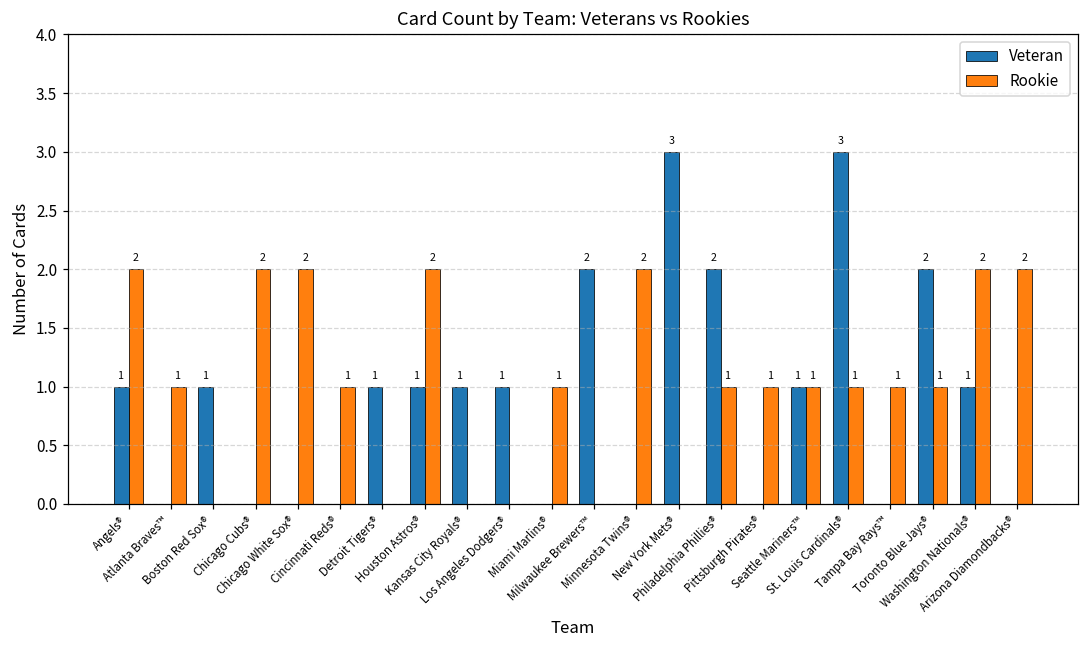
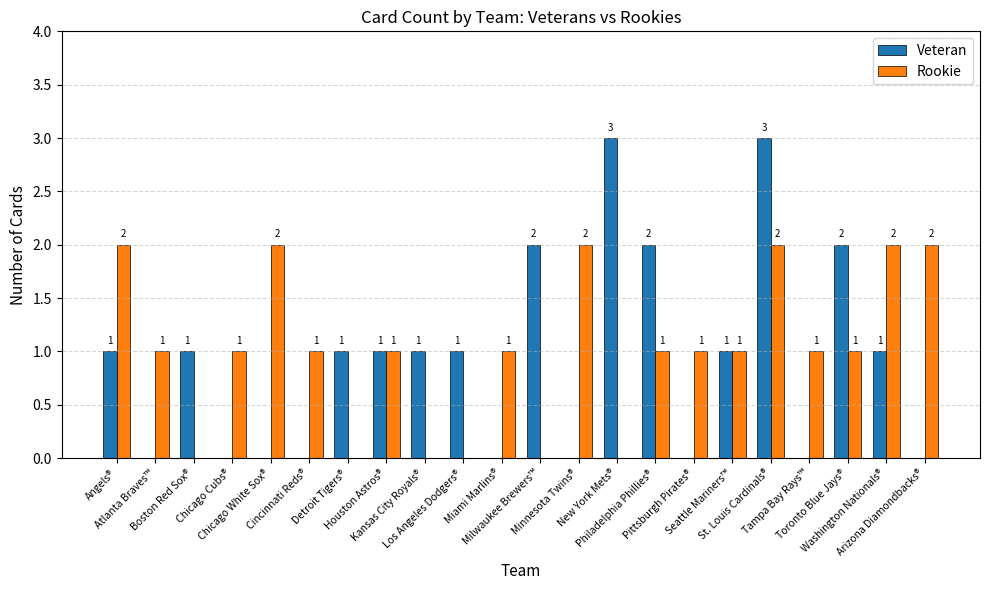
Rookie, Chicago Cubs®: 2 -> 1
Rookie, Houston Astros®: 2 -> 1
Rookie, St. Louis Cardinals®: 1 -> 2
